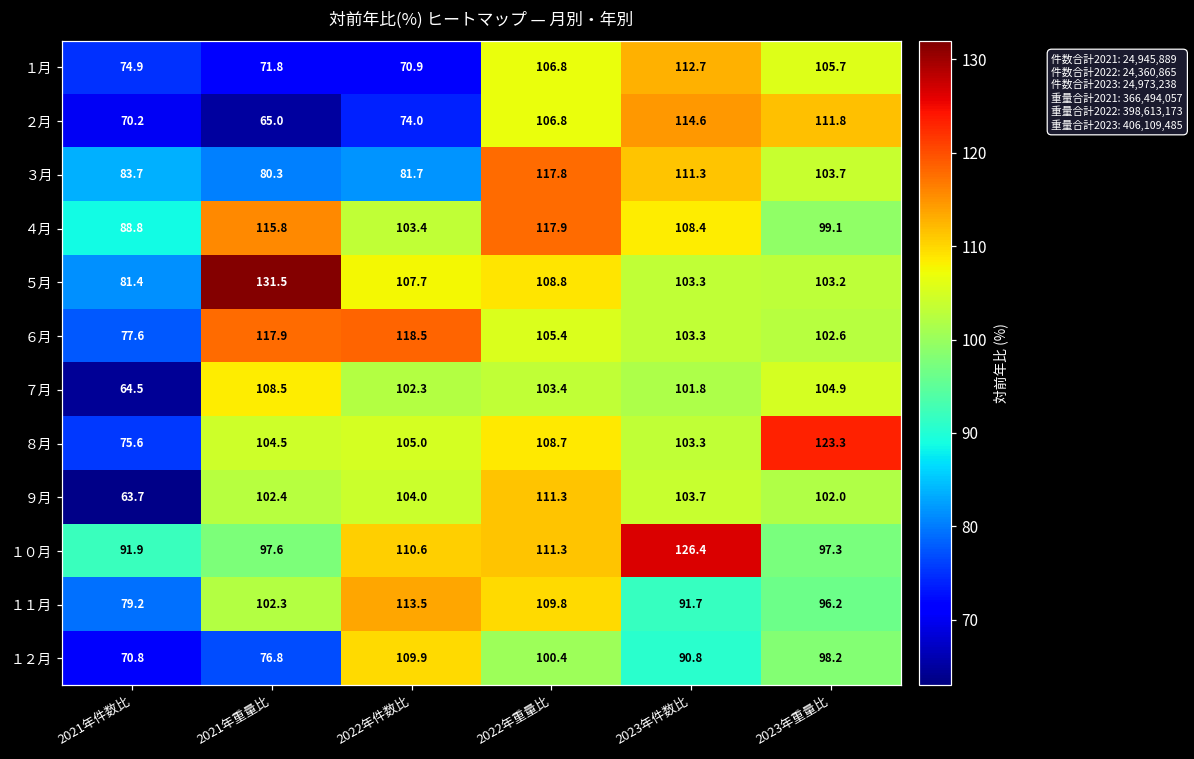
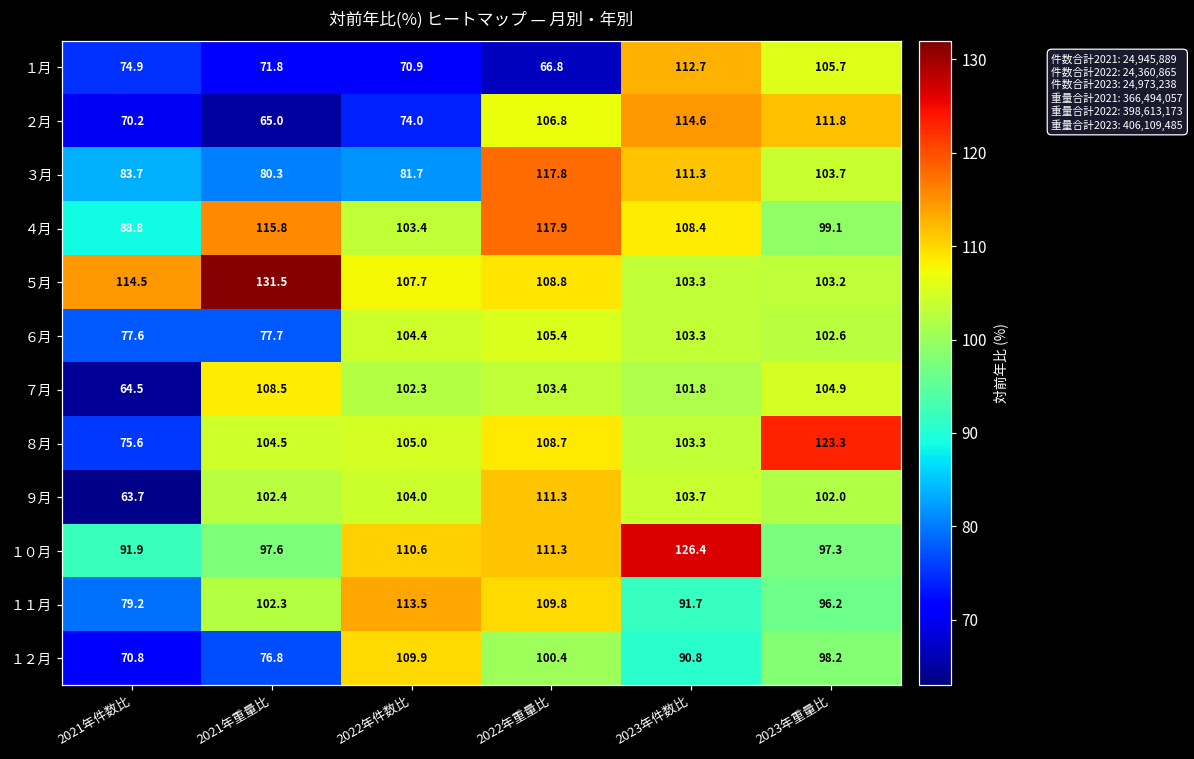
１月, 2022年重量比: 106.8 -> 66.8
５月, 2021年件数比: 81.4 -> 114.5
６月, 2021年重量比: 117.9 -> 77.7
６月, 2022年件数比: 118.5 -> 104.4
